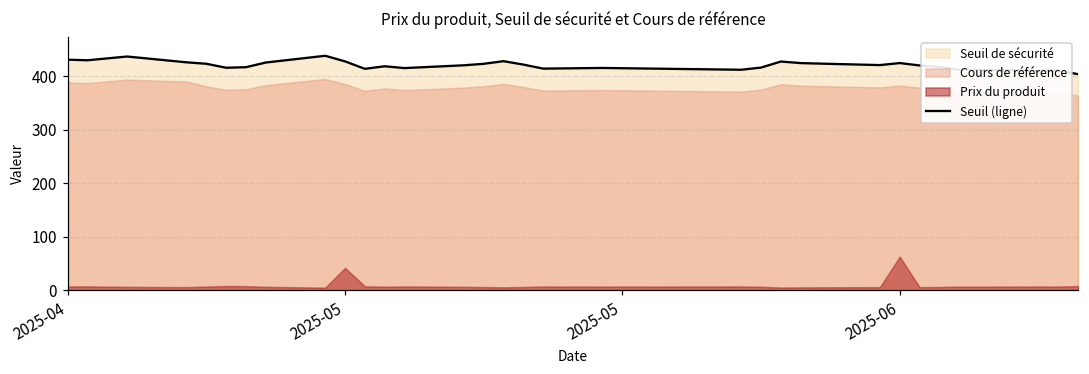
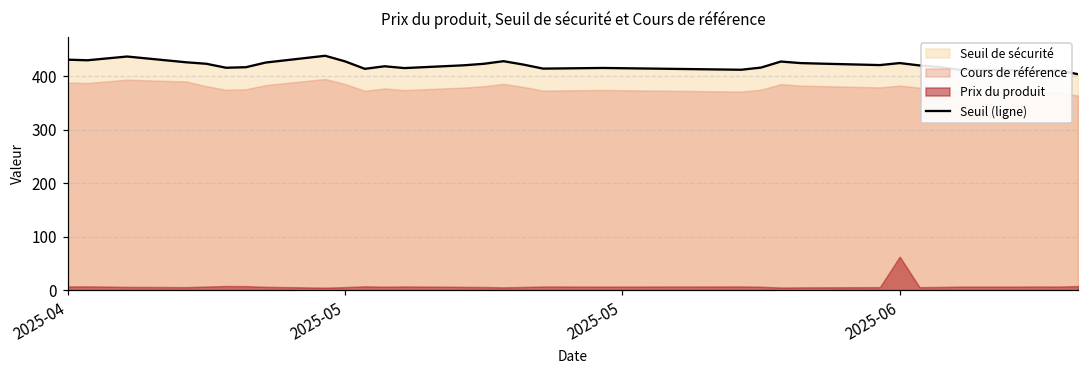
Prix du produit, 2025-05: 40 -> 10
